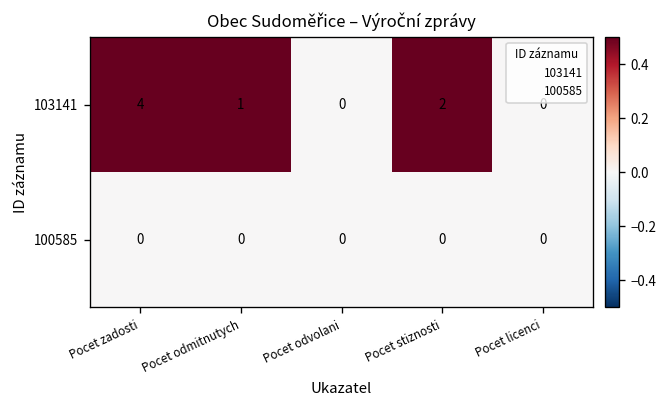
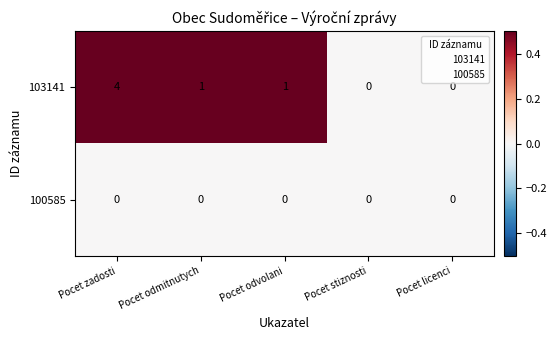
103141, Pocet odvolani: 0 -> 1
103141, Pocet stiznosti: 2 -> 0
